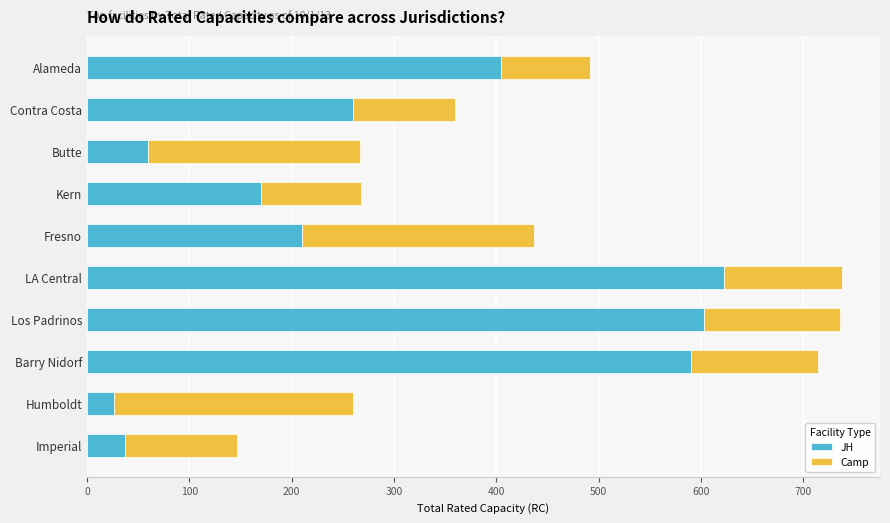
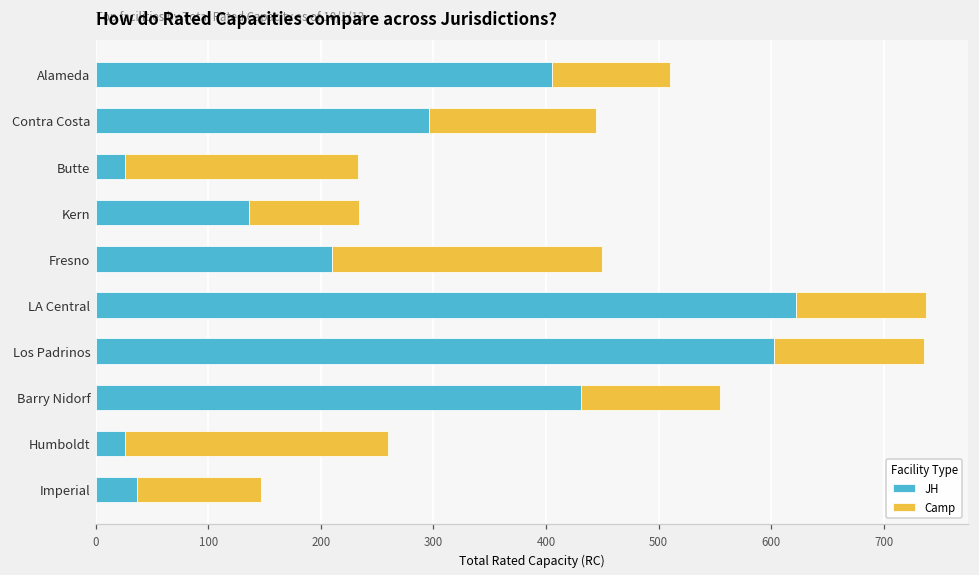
Camp, Alameda: 87 -> 105
JH, Contra Costa: 260 -> 296
Camp, Contra Costa: 100 -> 148
JH, Butte: 60 -> 26
JH, Kern: 170 -> 136
Camp, Fresno: 227 -> 240
JH, Barry Nidorf: 590 -> 431
